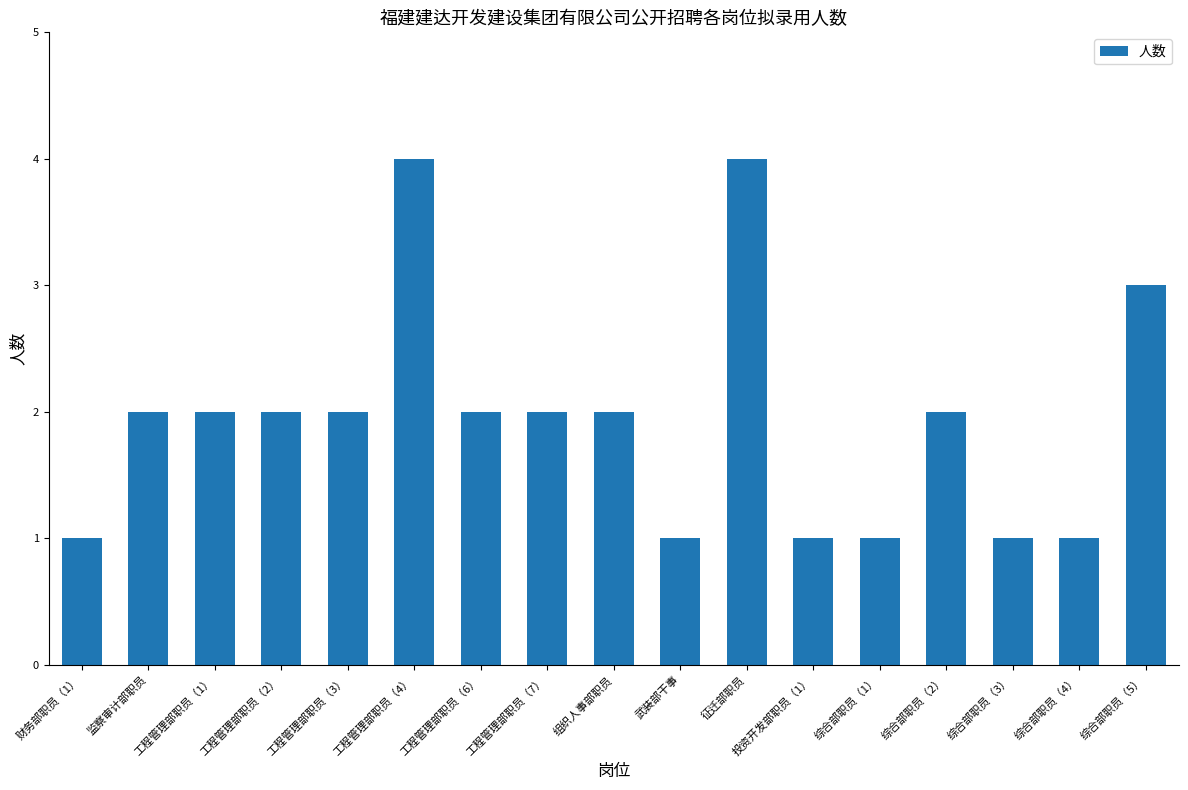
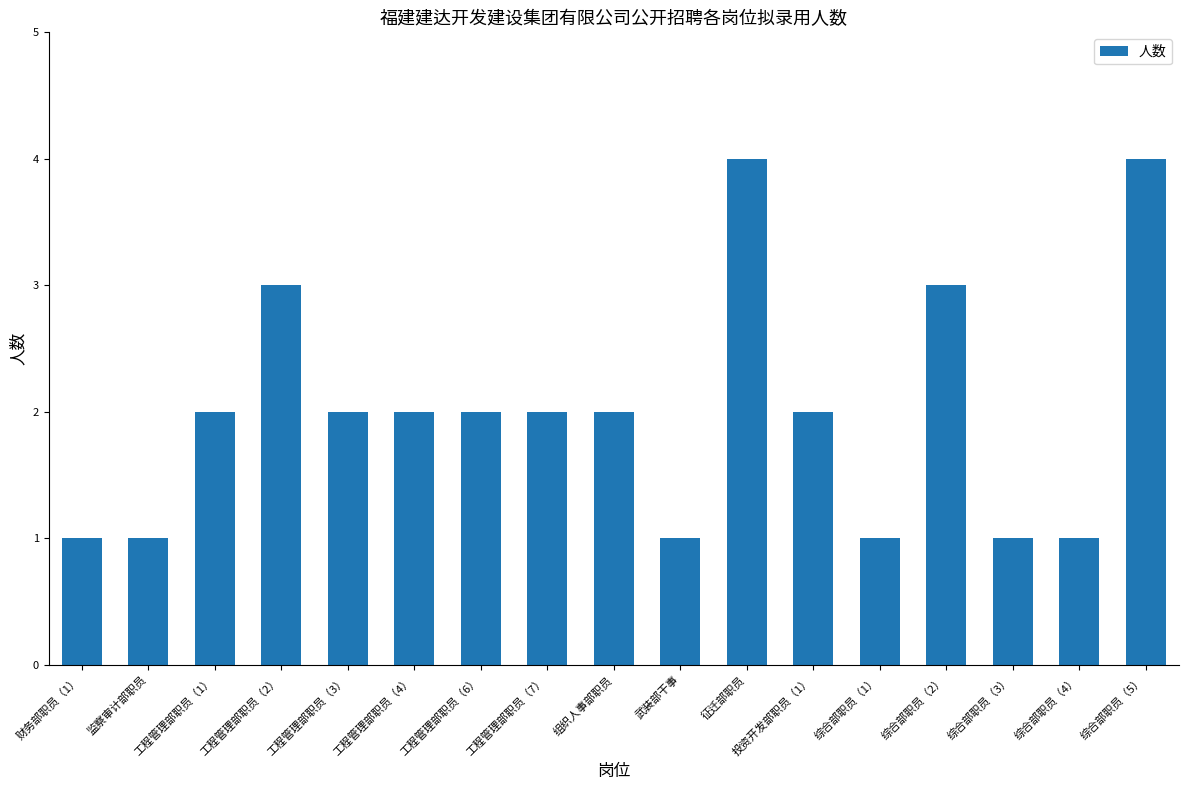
监察审计部职员: 2 -> 1
工程管理部职员（2）: 2 -> 3
工程管理部职员（4）: 4 -> 2
投资开发部职员（1）: 1 -> 2
综合部职员（2）: 2 -> 3
综合部职员（5）: 3 -> 4
